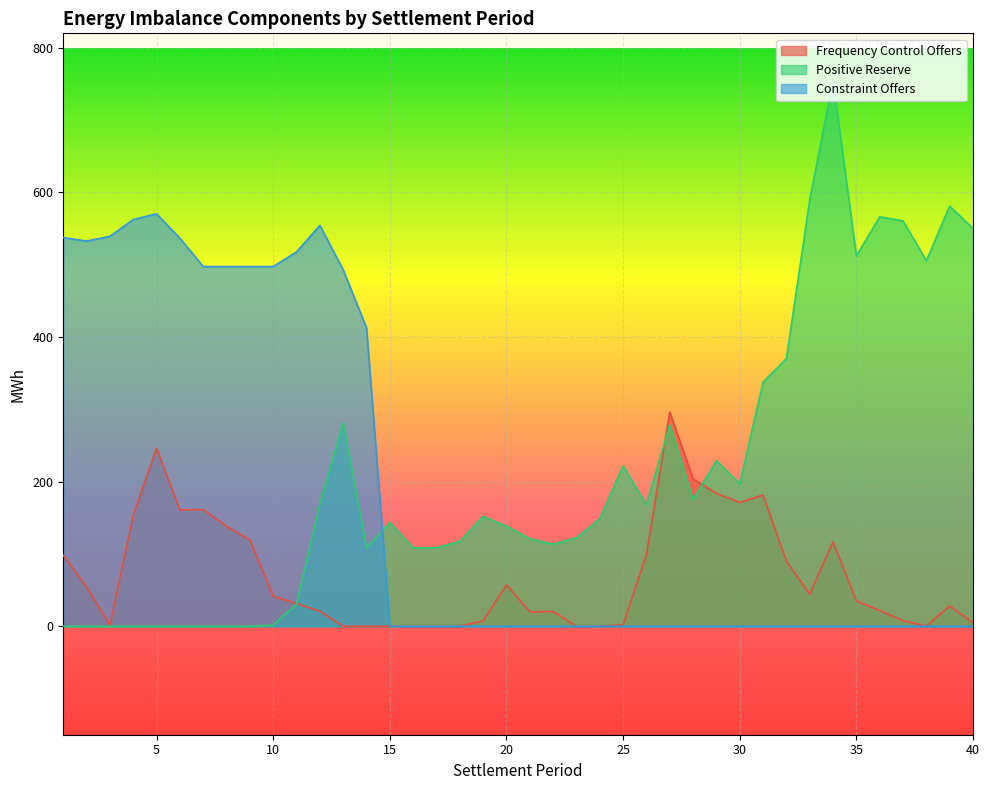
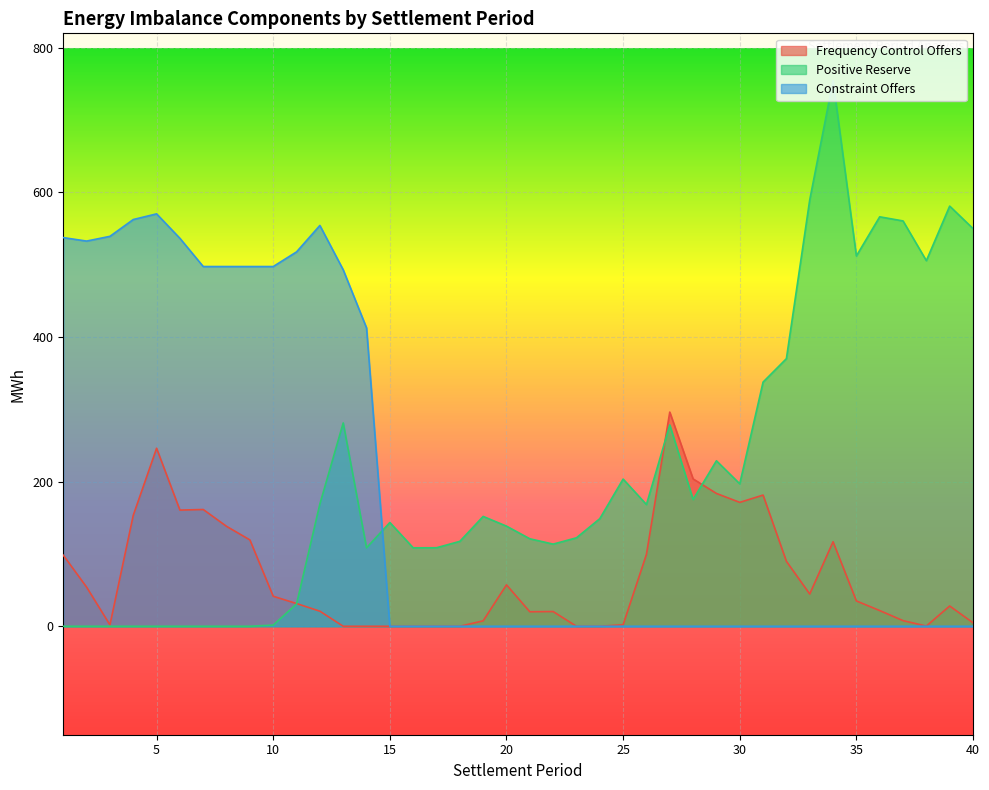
Positive Reserve, 25: 220 -> 200
